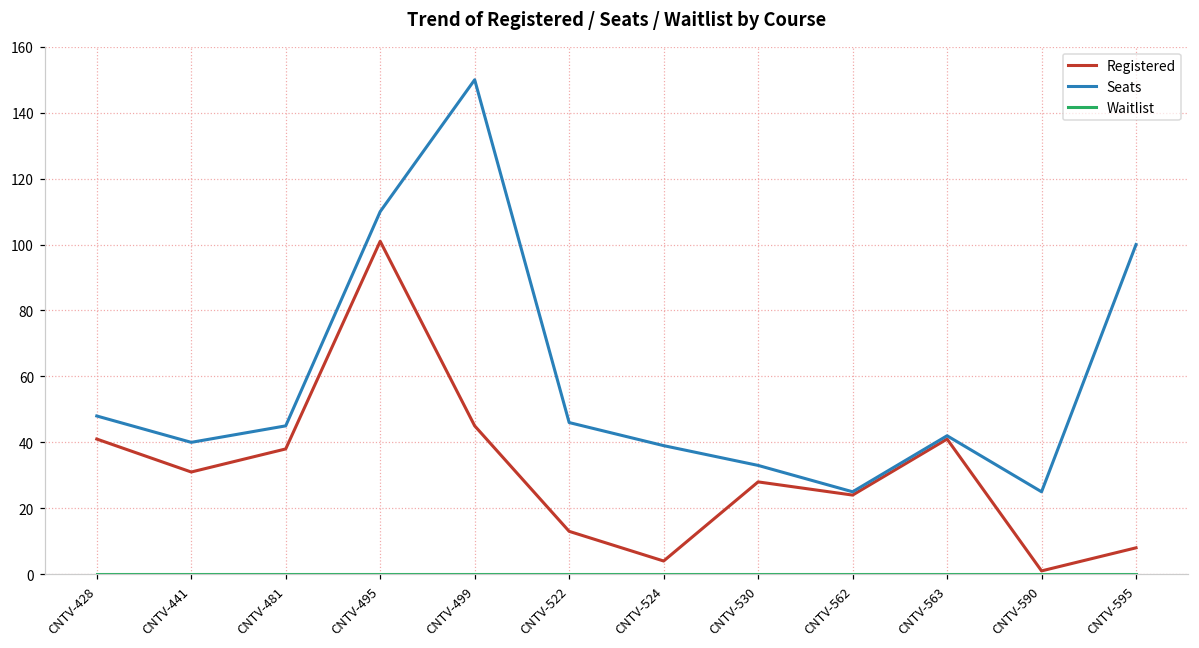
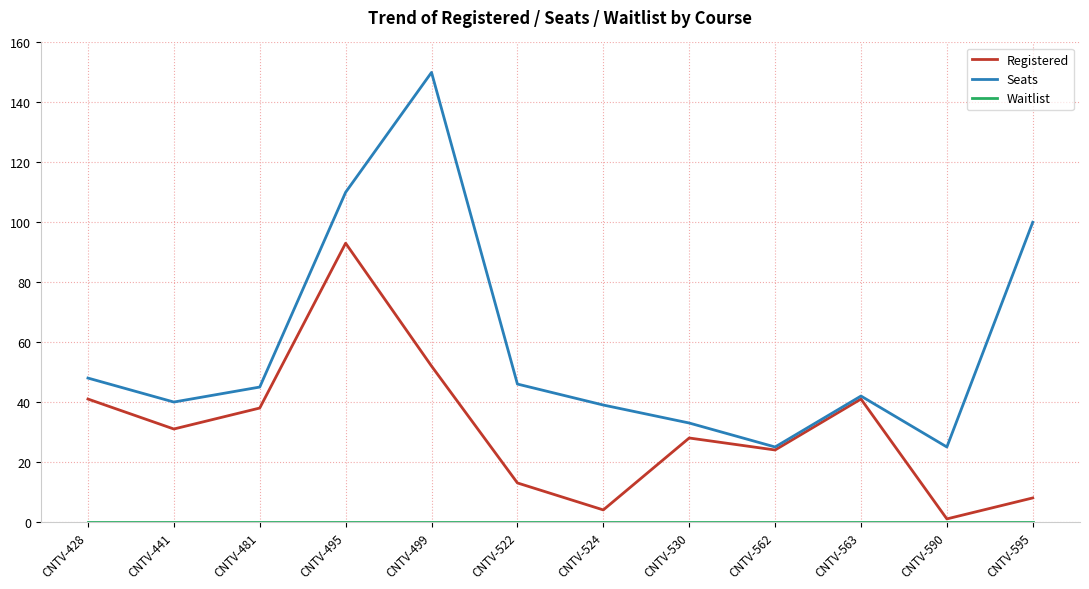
Registered, CNTV-495: 101 -> 93
Registered, CNTV-499: 45 -> 52
